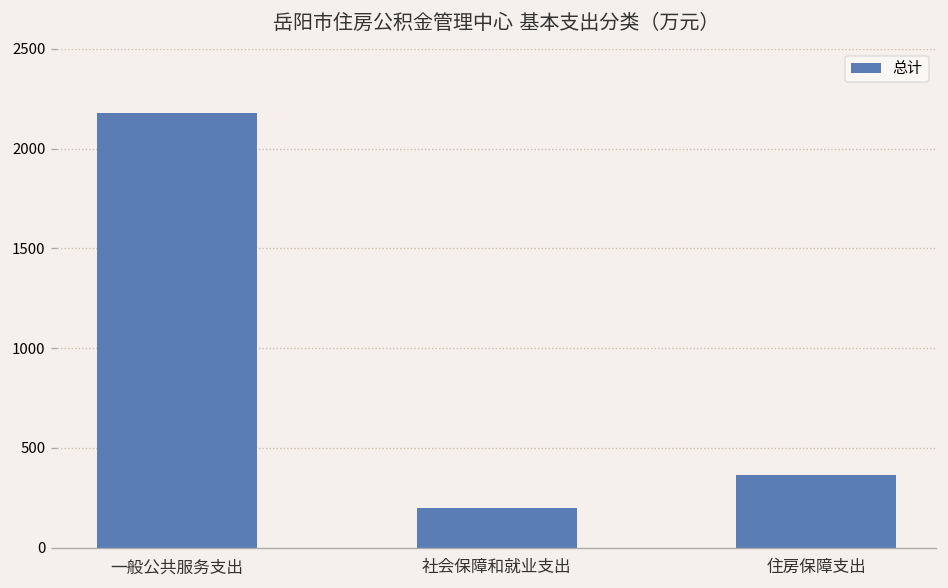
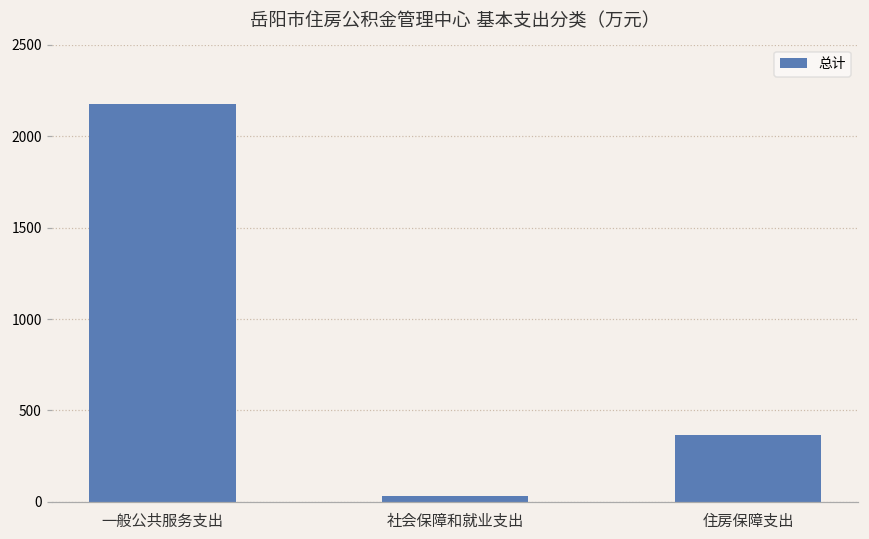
社会保障和就业支出: 200 -> 30
